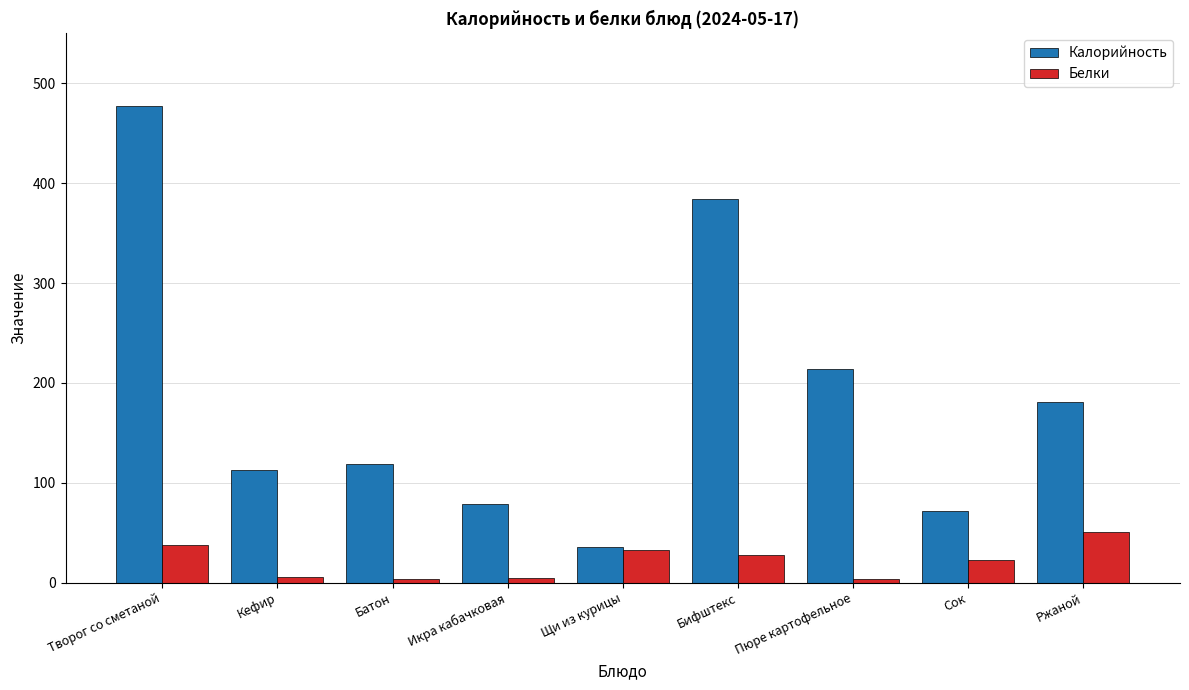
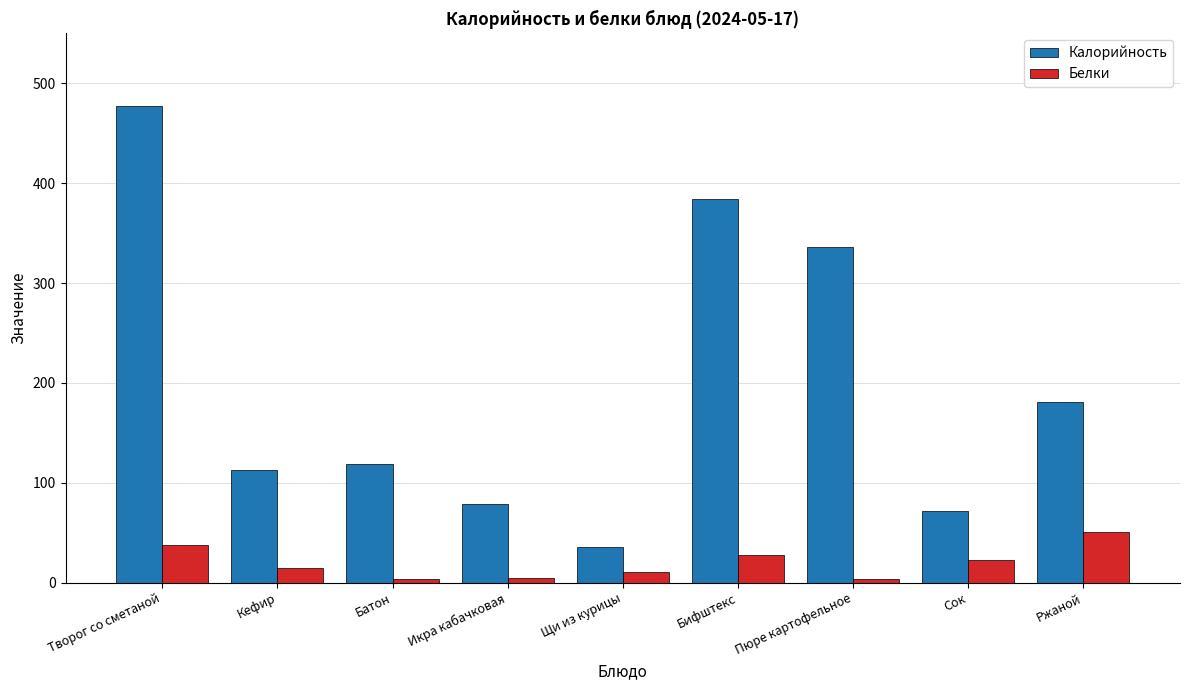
Белки, Кефир: 6 -> 14
Белки, Щи из курицы: 30 -> 10
Калорийность, Пюре картофельное: 210 -> 340
